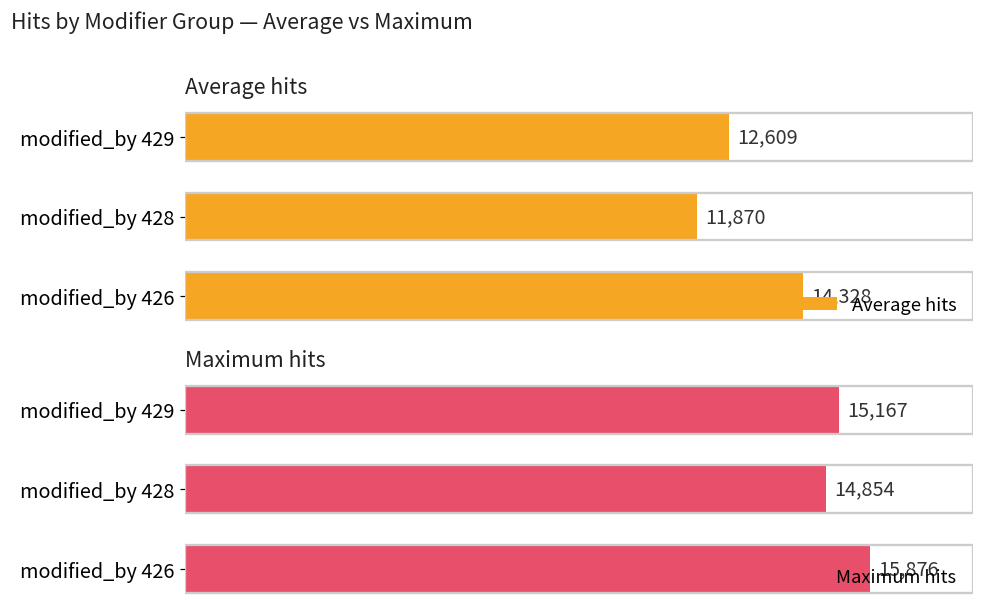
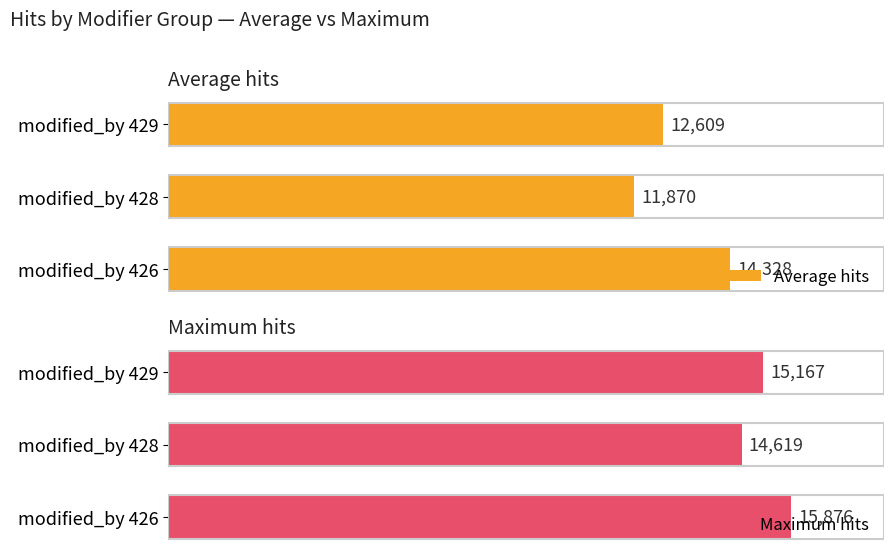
Maximum hits, modified_by 428: 14,854 -> 14,619
